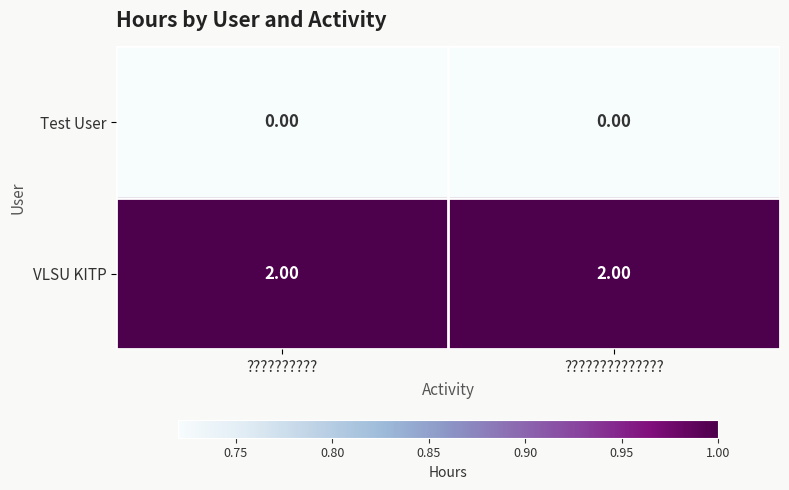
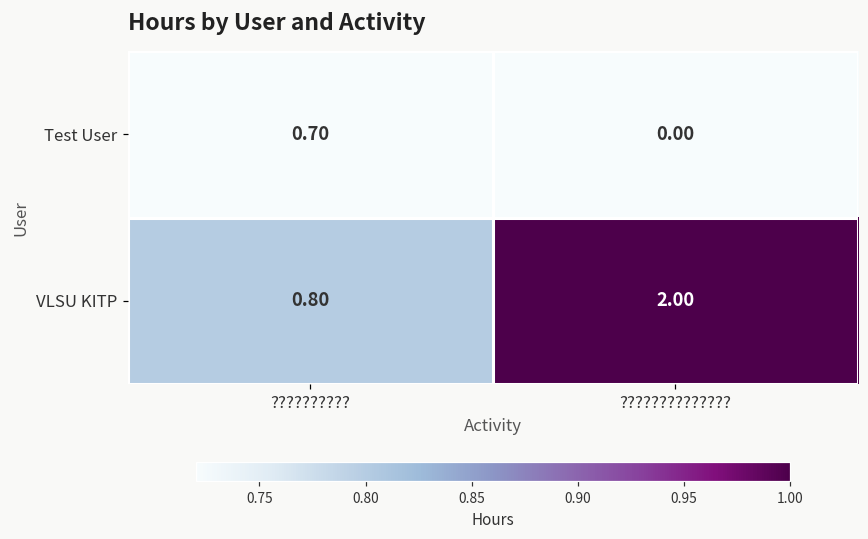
Test User, ??????????: 0.00 -> 0.70
VLSU KITP, ??????????: 2.00 -> 0.80
